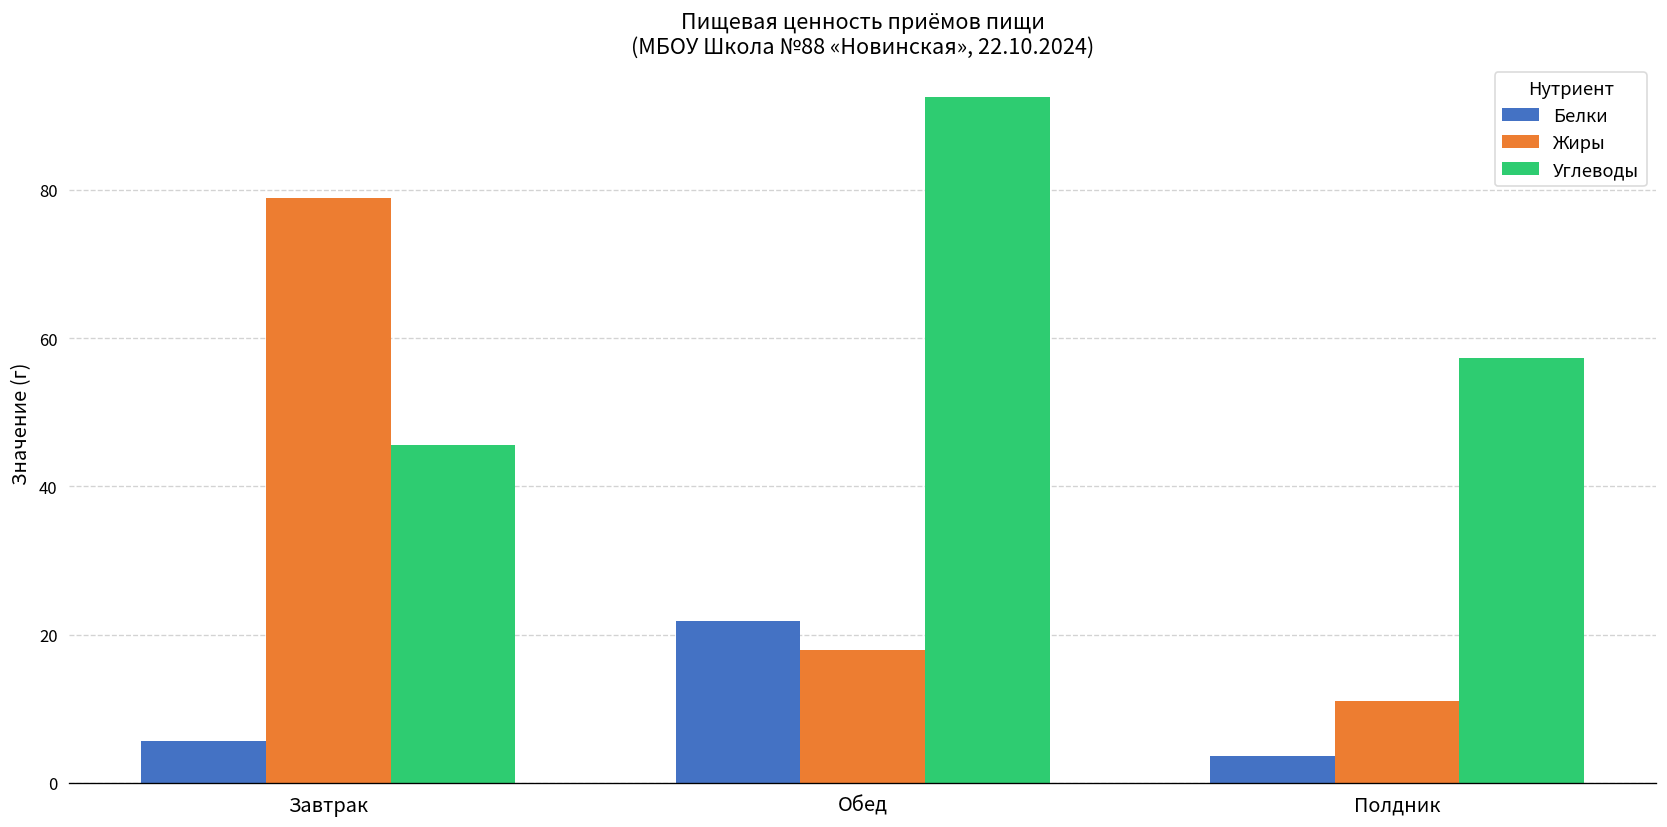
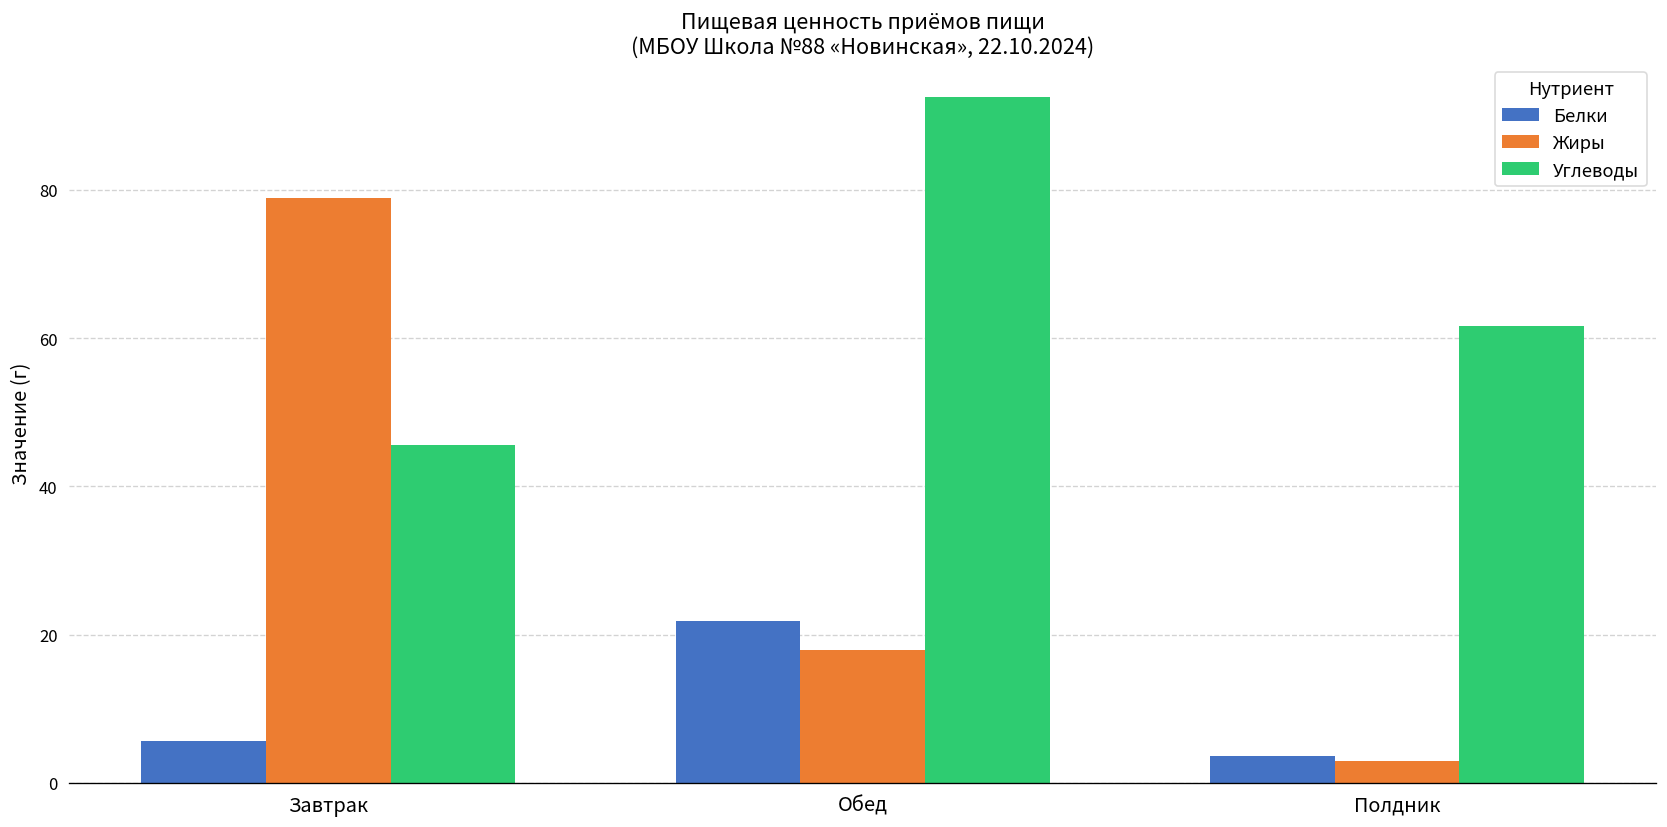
Жиры, Полдник: 11 -> 3
Углеводы, Полдник: 57 -> 62
